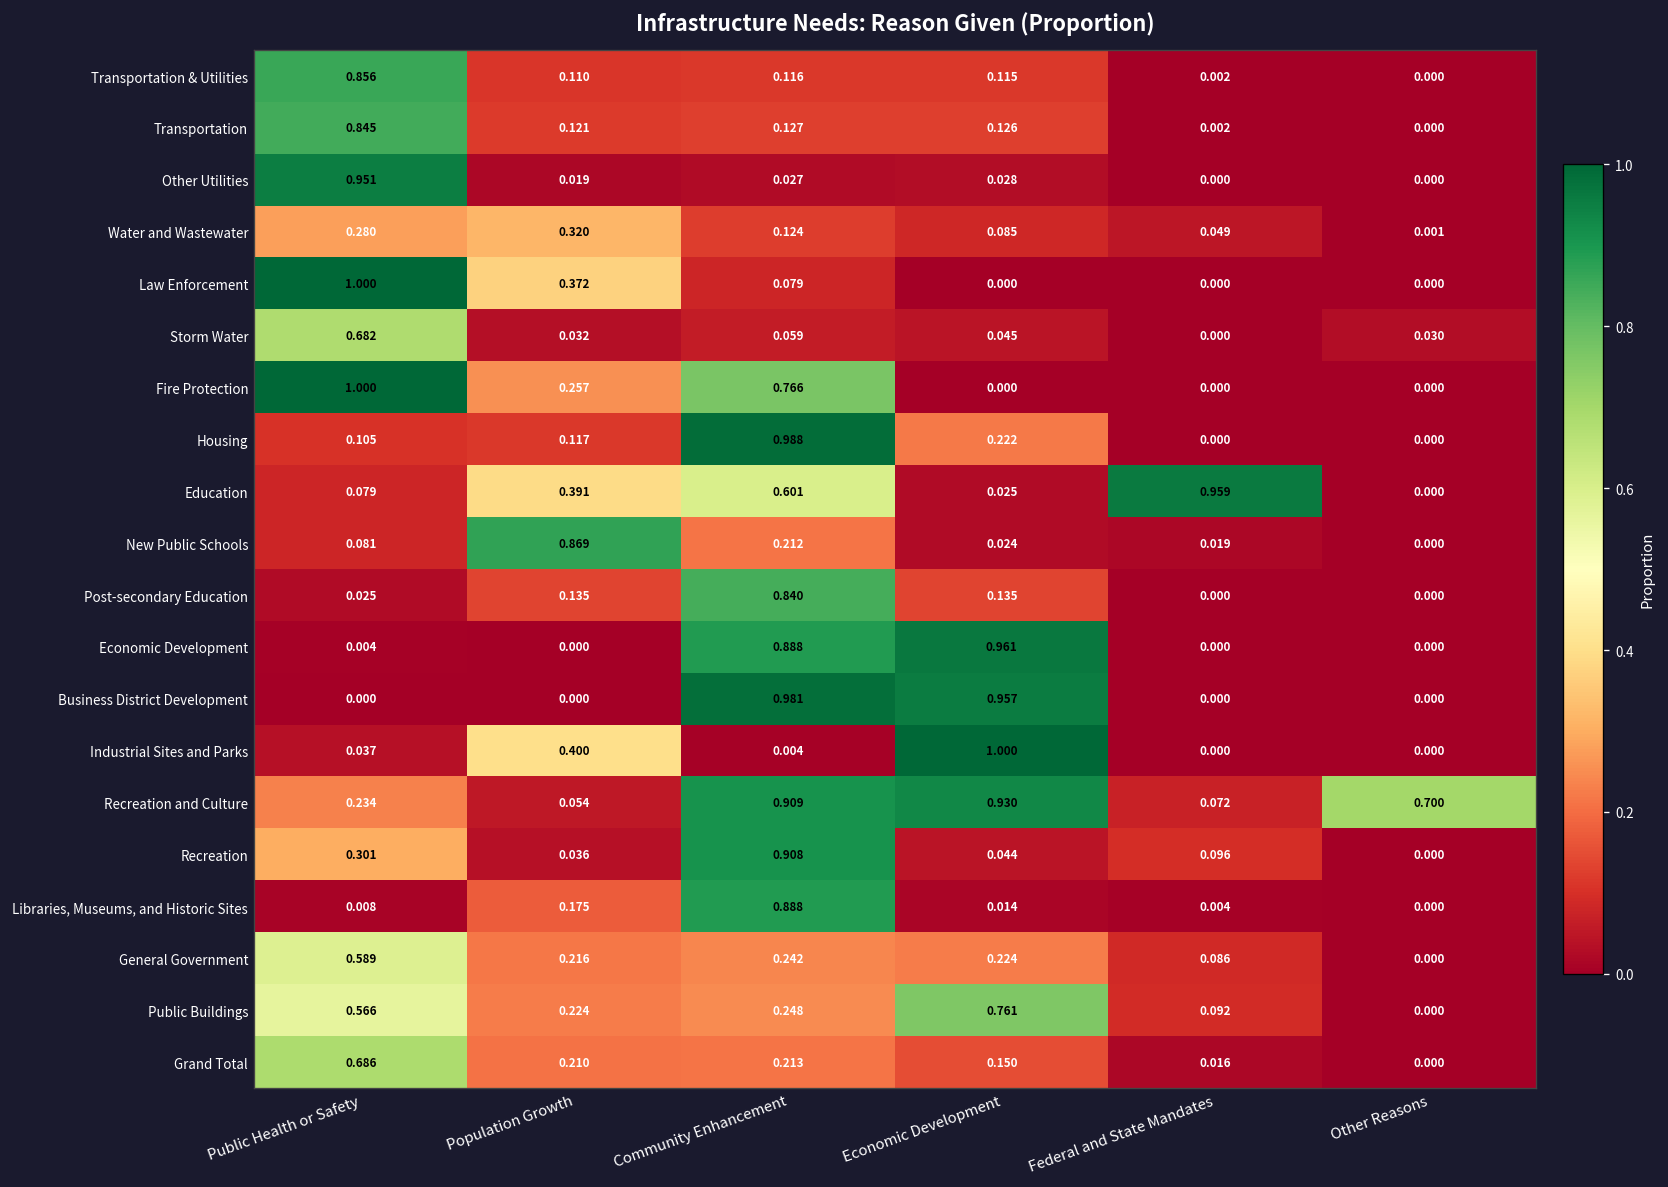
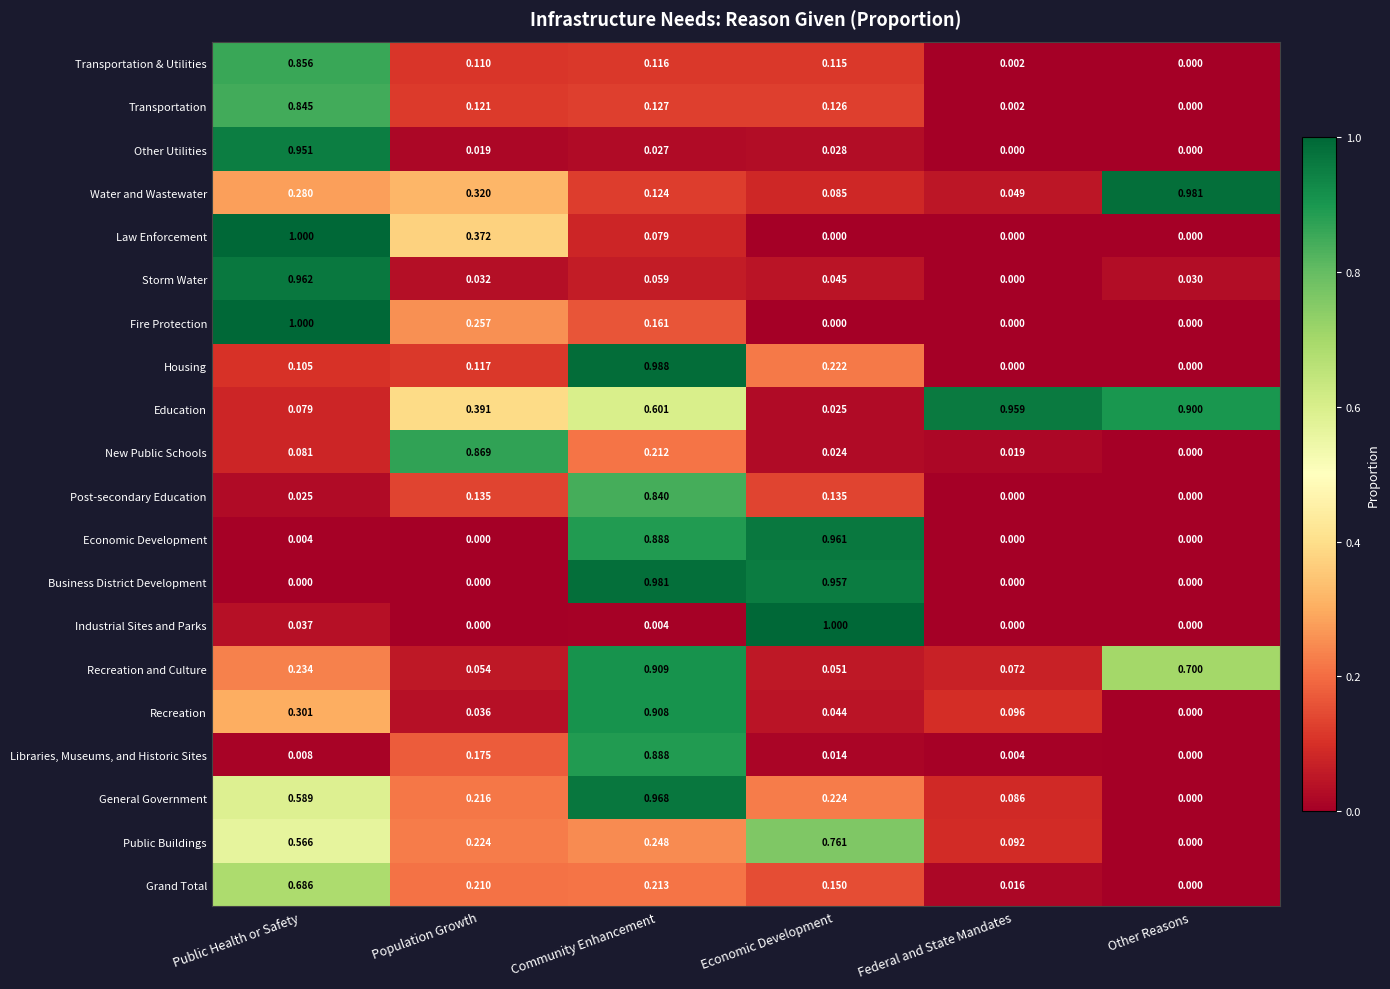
Water and Wastewater, Other Reasons: 0.001 -> 0.981
Storm Water, Public Health or Safety: 0.682 -> 0.962
Fire Protection, Community Enhancement: 0.766 -> 0.161
Education, Other Reasons: 0.000 -> 0.900
Industrial Sites and Parks, Population Growth: 0.400 -> 0.000
Recreation and Culture, Economic Development: 0.930 -> 0.051
General Government, Community Enhancement: 0.242 -> 0.968
